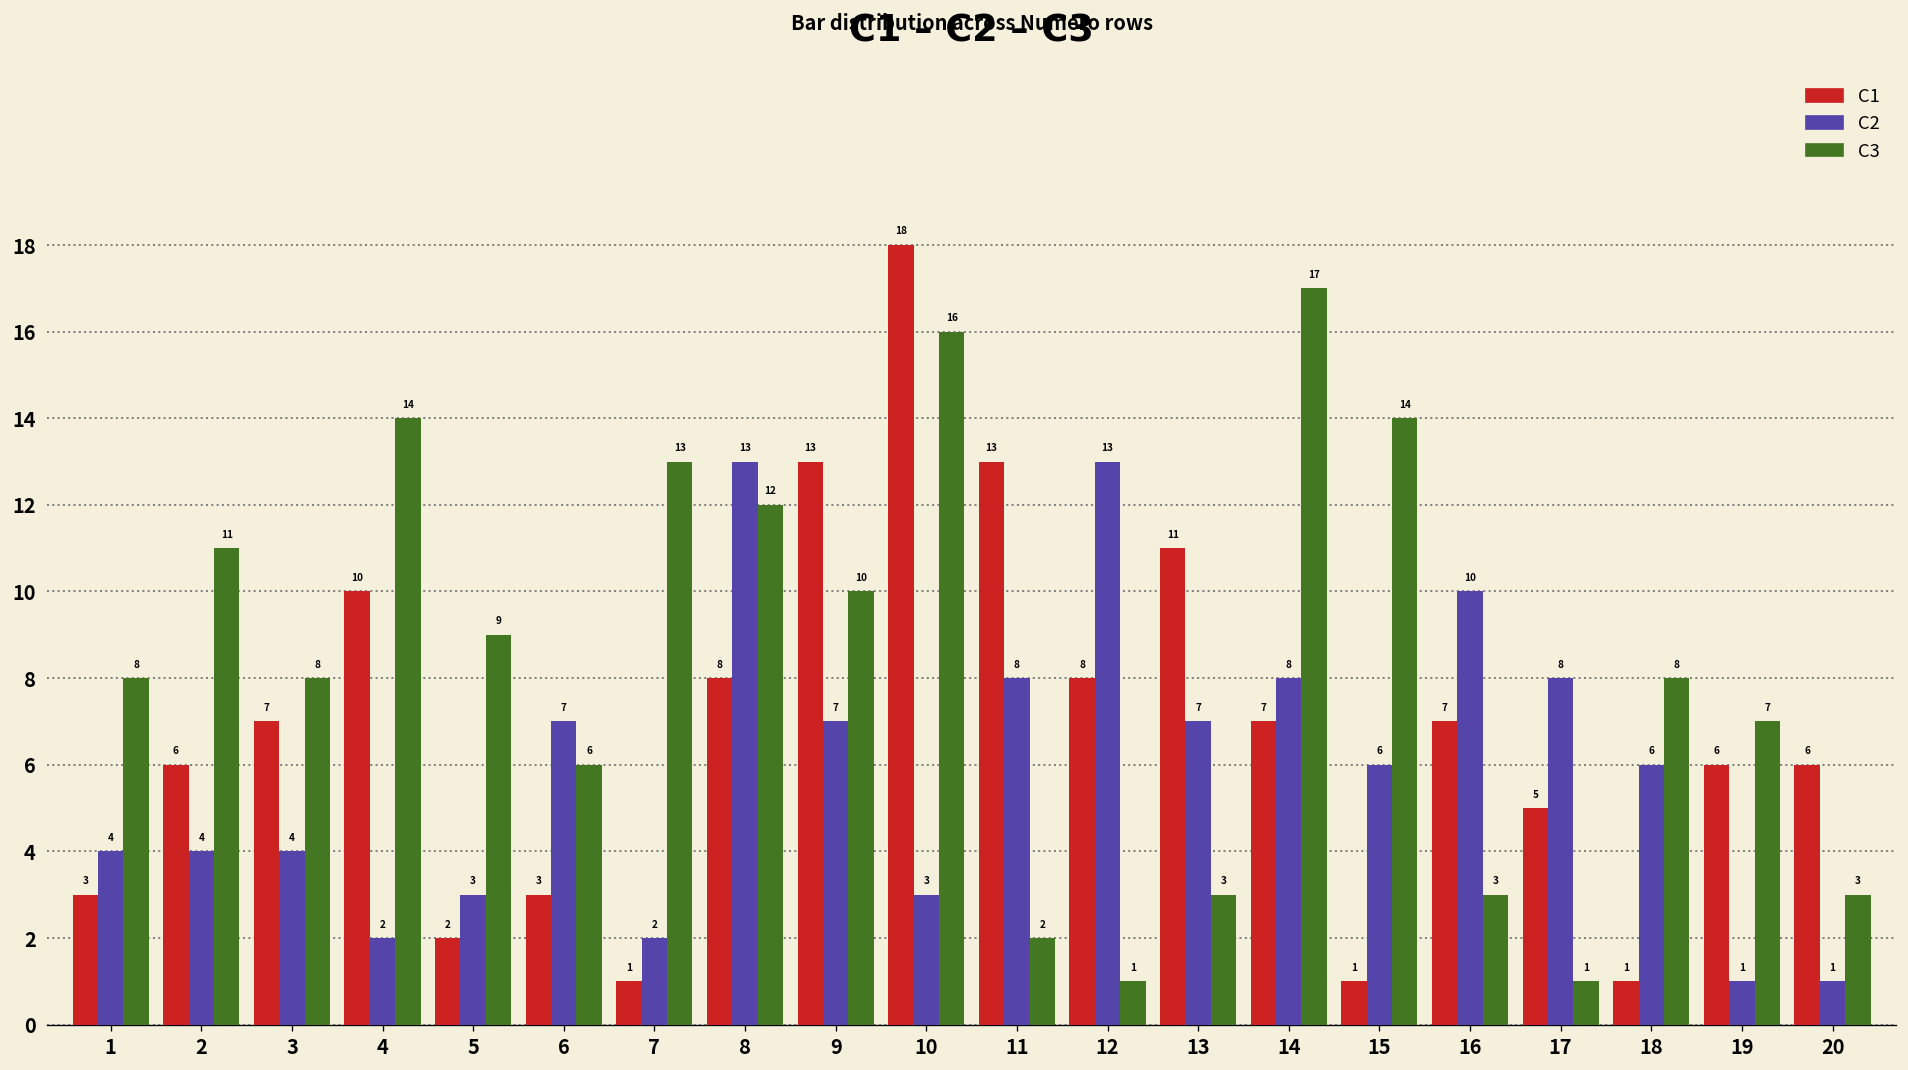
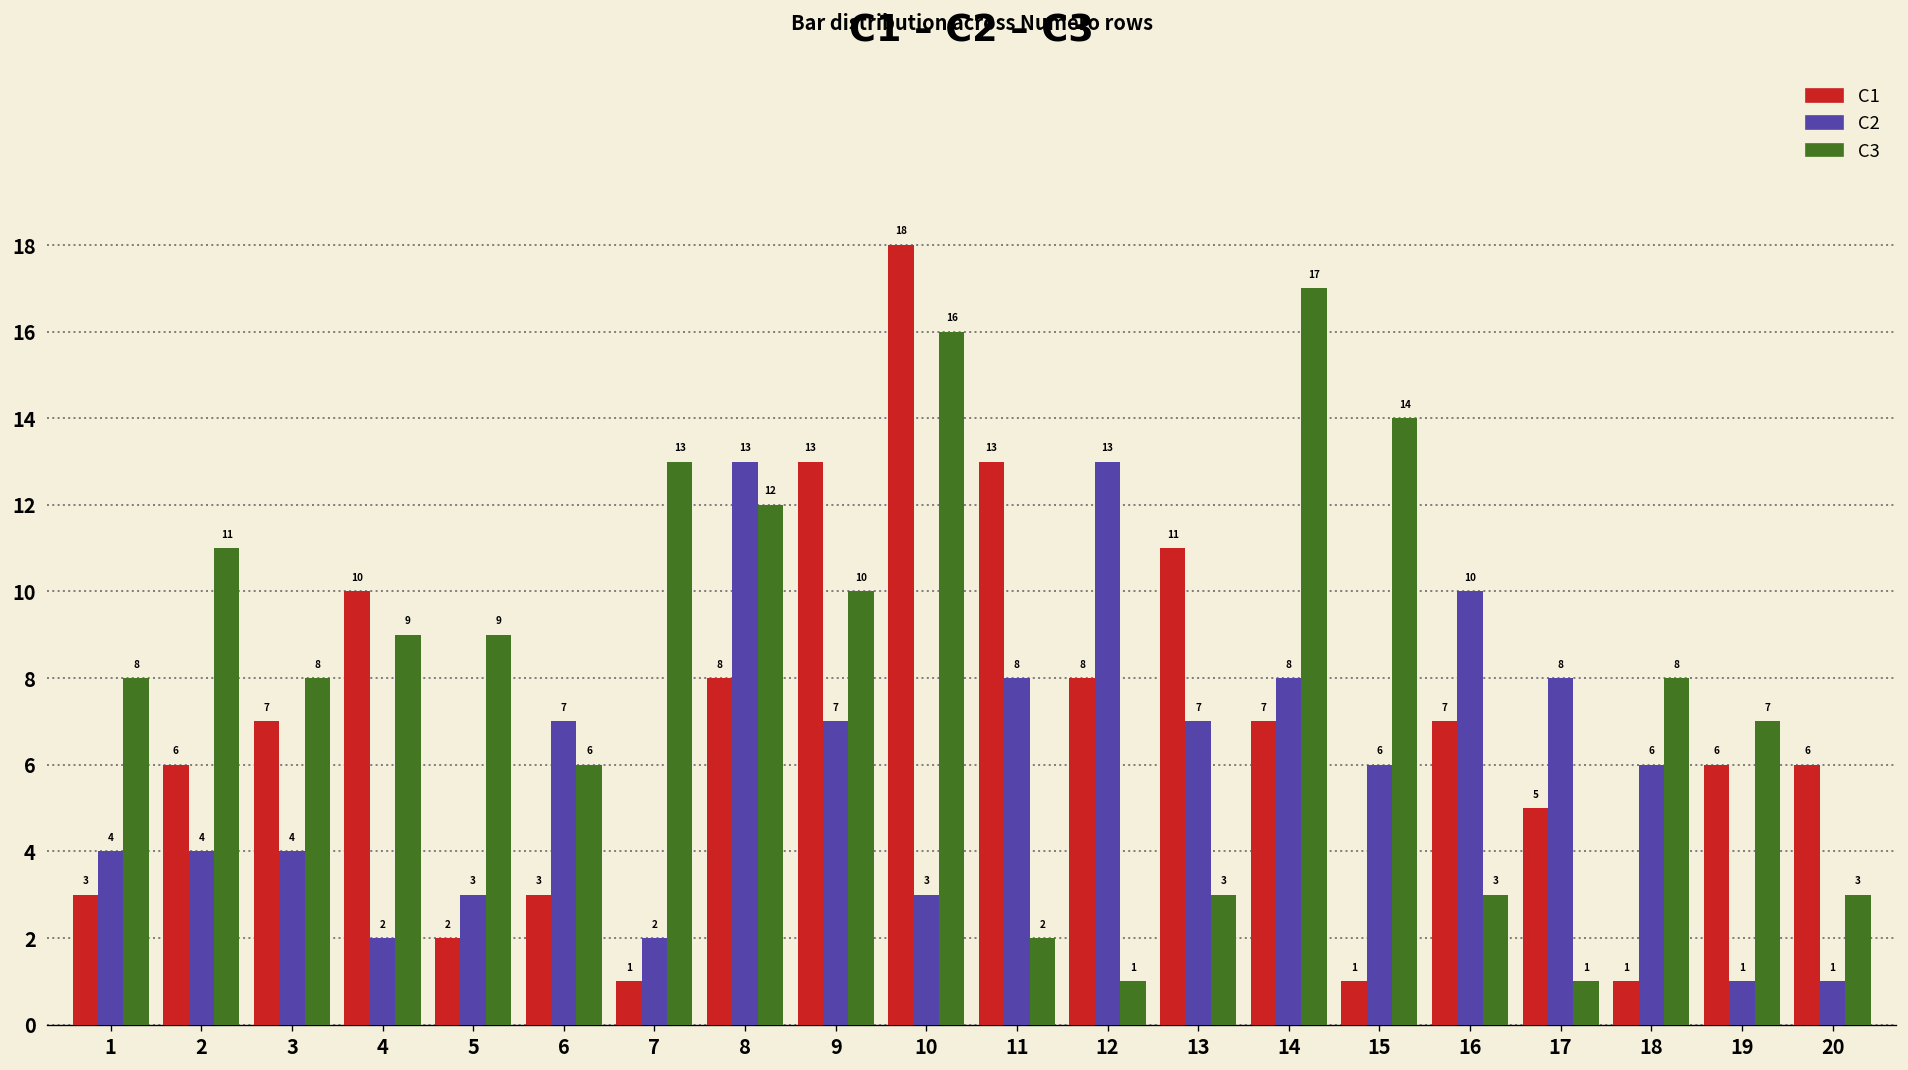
C3, 4: 14 -> 9
